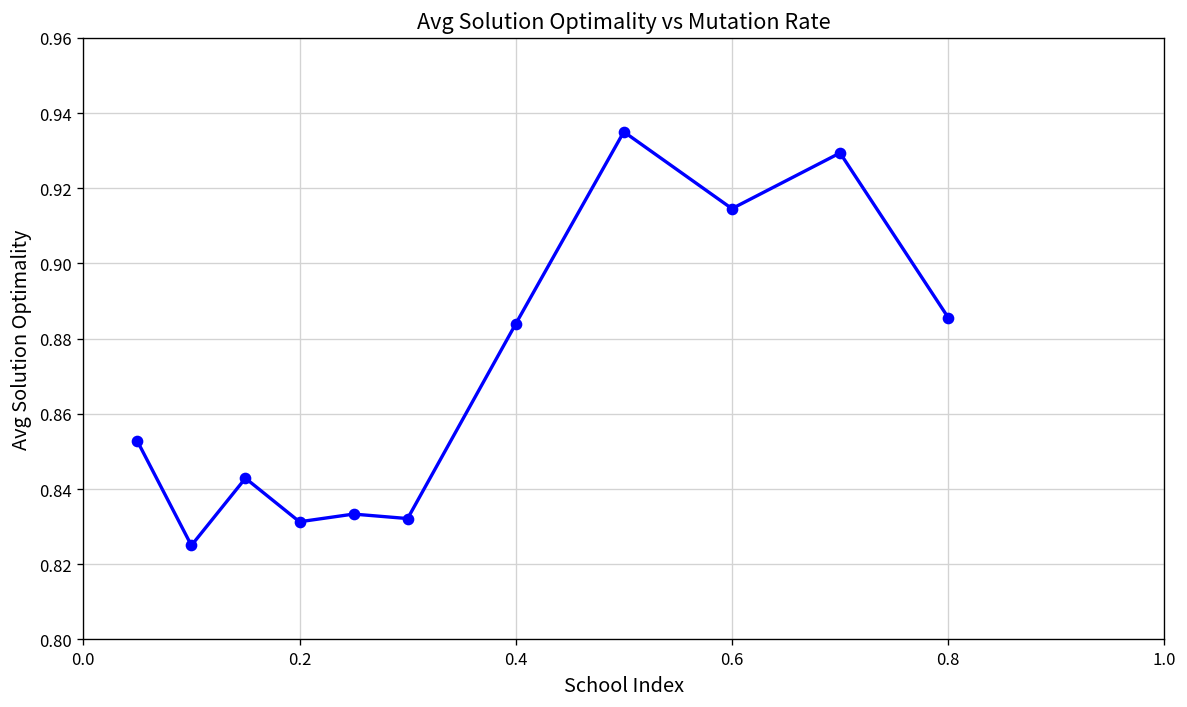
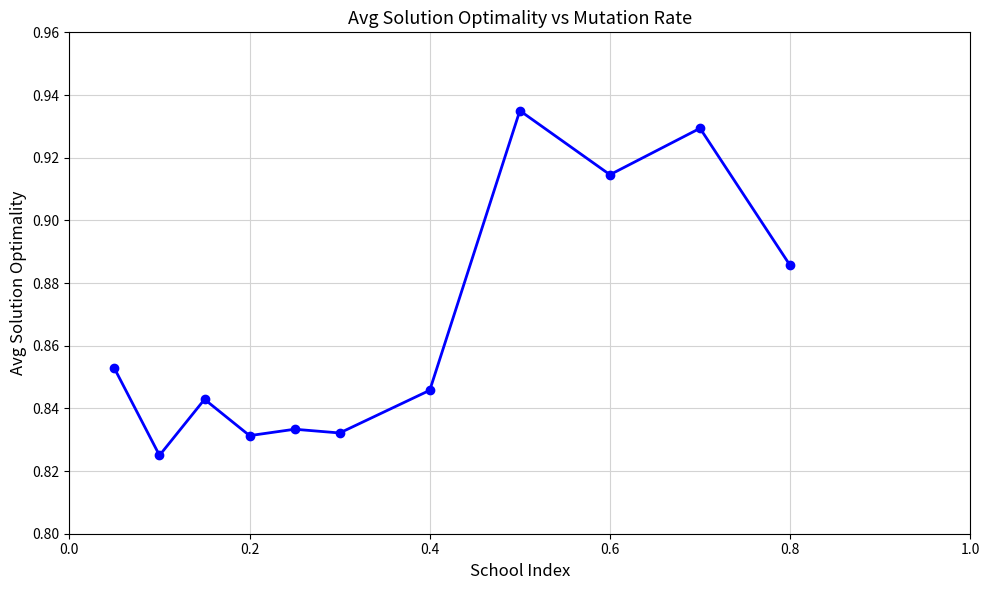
0.4: 0.884 -> 0.846
